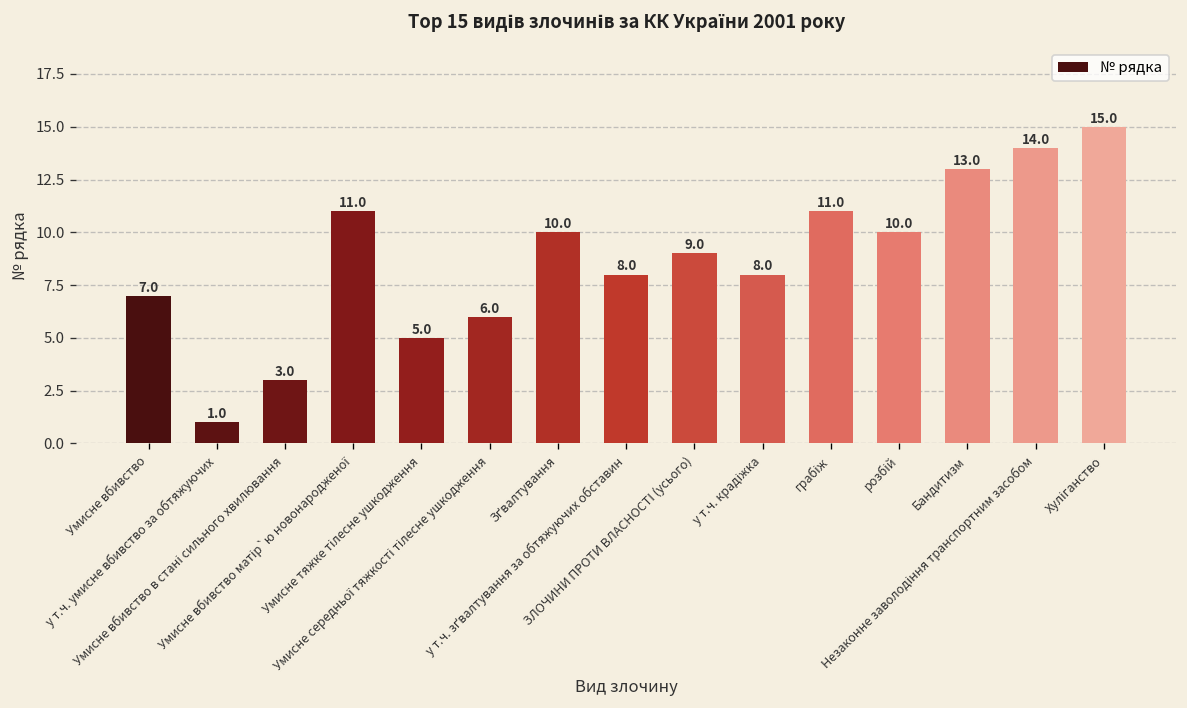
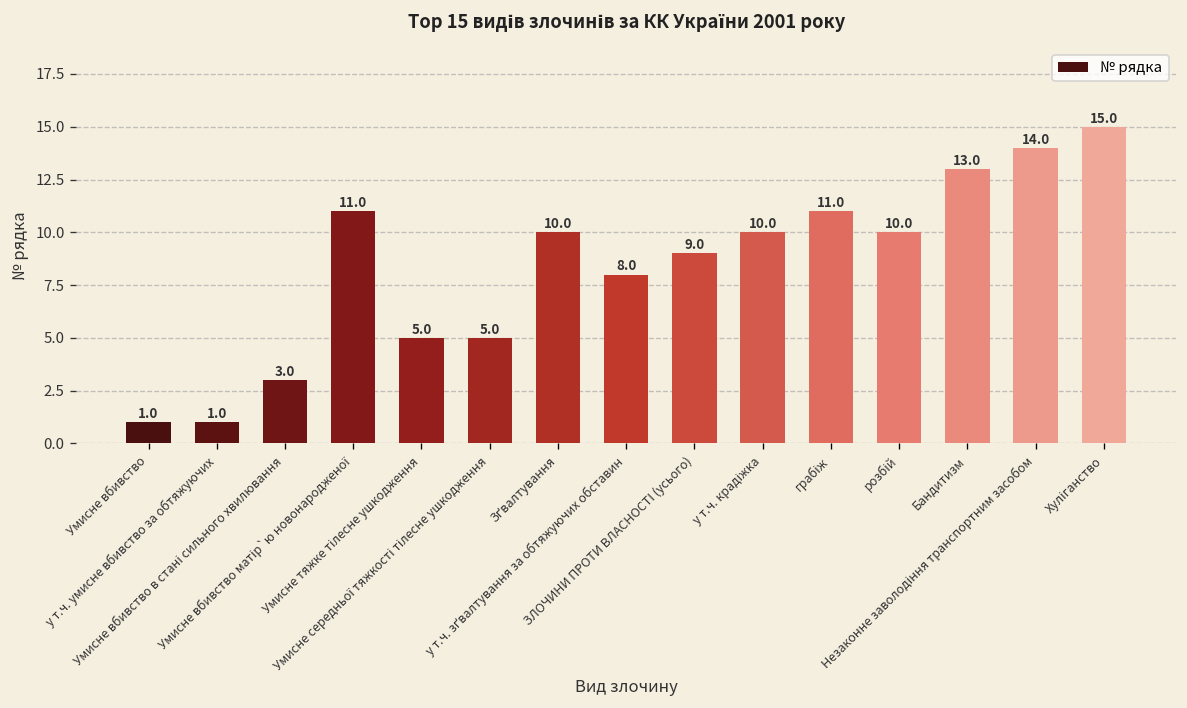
Умисне вбивство: 7.0 -> 1.0
Умисне середньої тяжкості тілесне ушкодження: 6.0 -> 5.0
у т.ч. крадіжка: 8.0 -> 10.0
